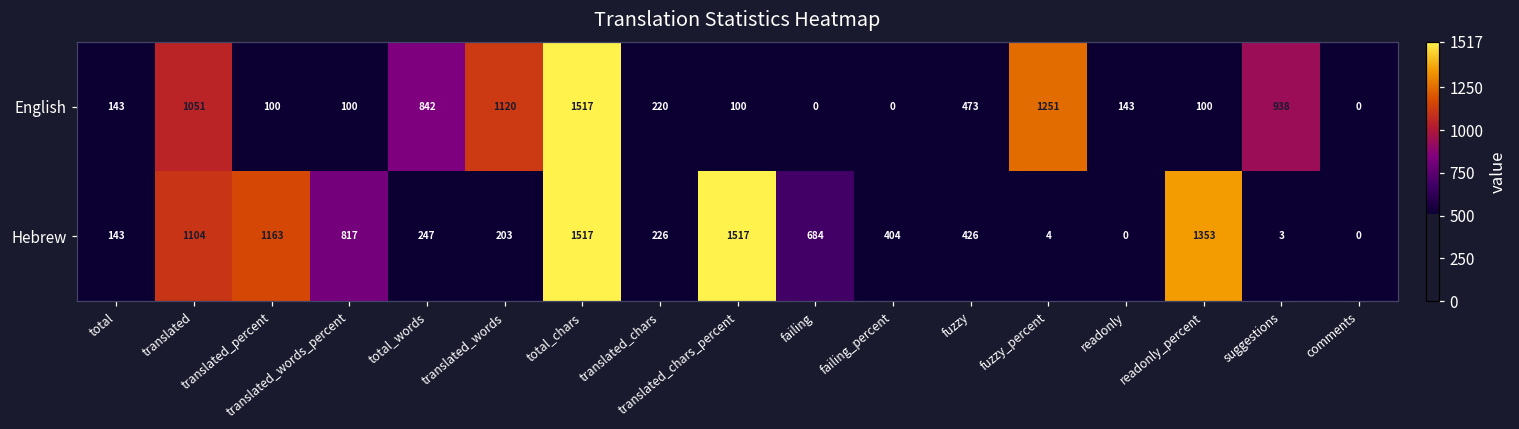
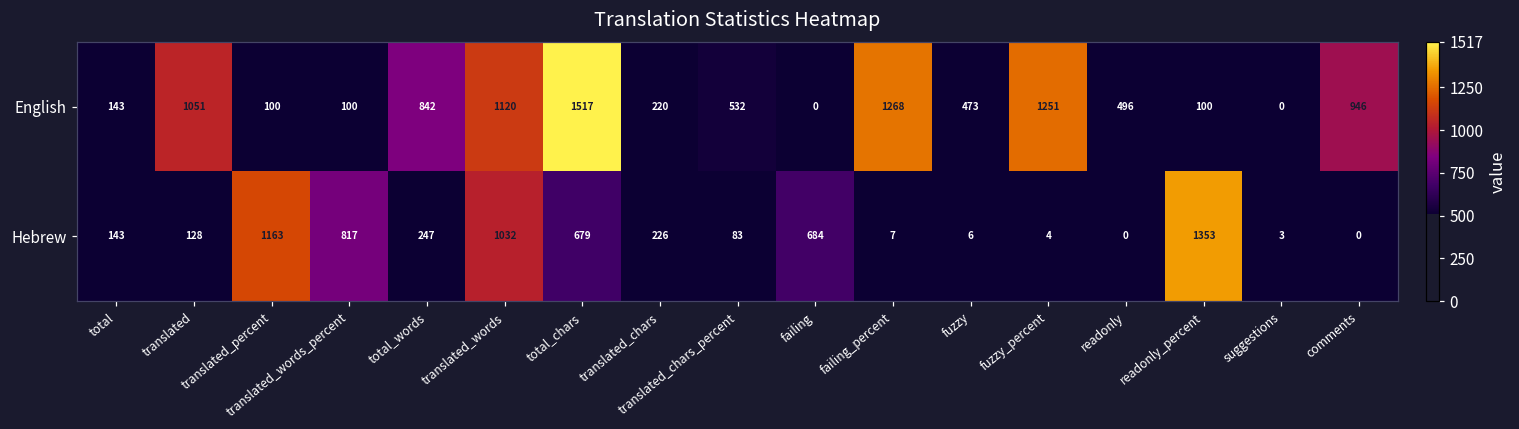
English, translated_chars_percent: 100 -> 532
English, failing_percent: 0 -> 1268
English, readonly: 143 -> 496
English, suggestions: 938 -> 0
English, comments: 0 -> 946
Hebrew, translated: 1104 -> 128
Hebrew, translated_words: 203 -> 1032
Hebrew, total_chars: 1517 -> 679
Hebrew, translated_chars_percent: 1517 -> 83
Hebrew, failing_percent: 404 -> 7
Hebrew, fuzzy: 426 -> 6
